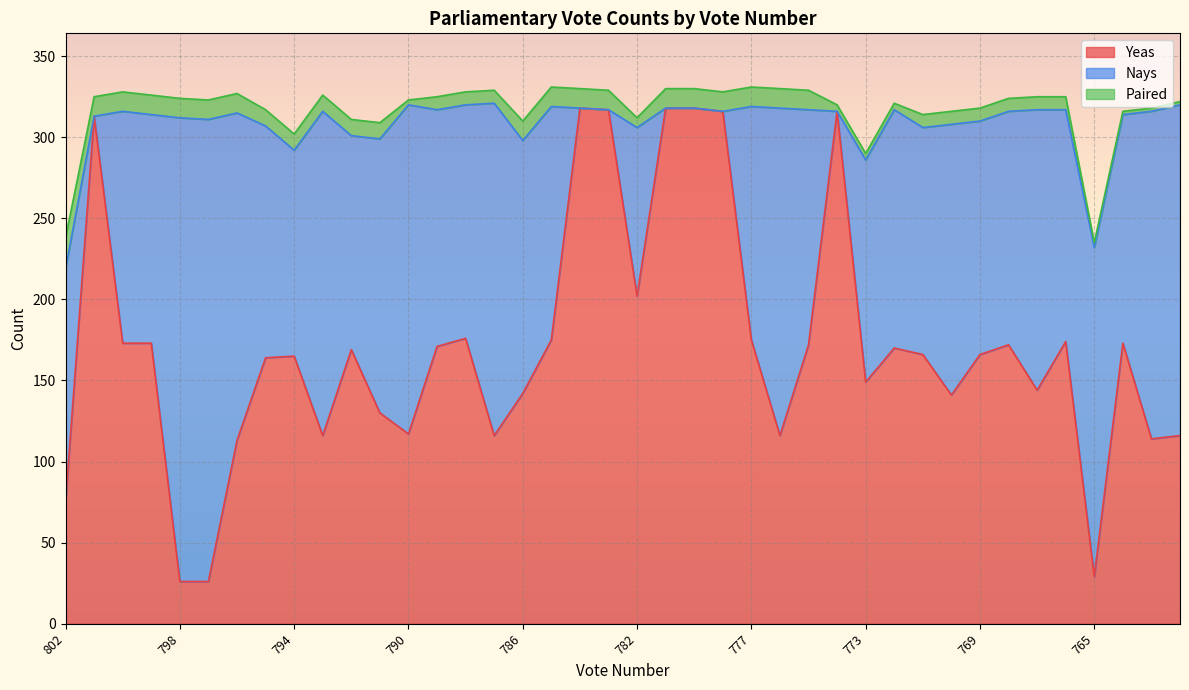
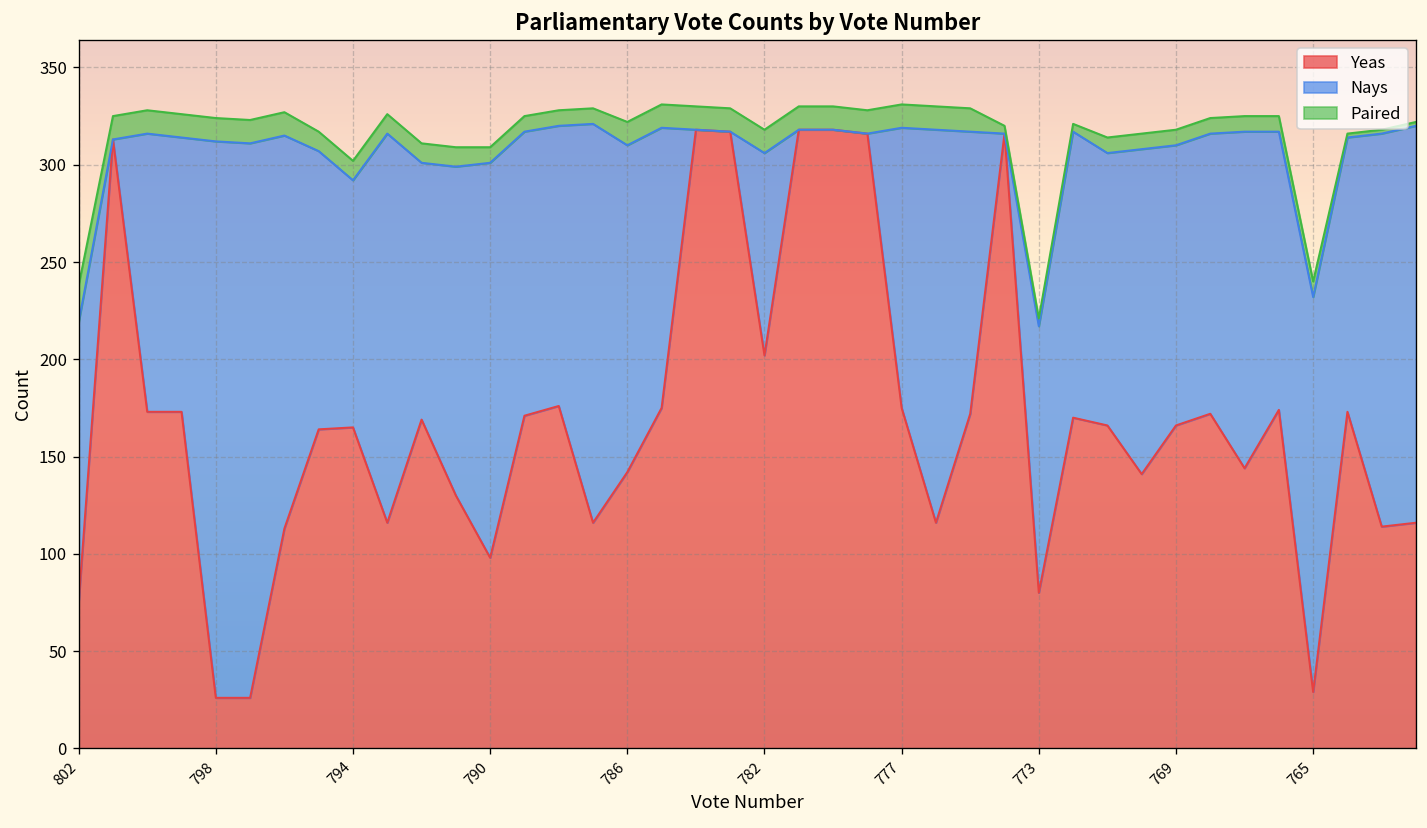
Yeas, 790: 117 -> 98
Paired, 790: 3 -> 8
Nays, 786: 156 -> 168
Paired, 782: 6 -> 12
Yeas, 773: 149 -> 80
Paired, 765: 3 -> 8
